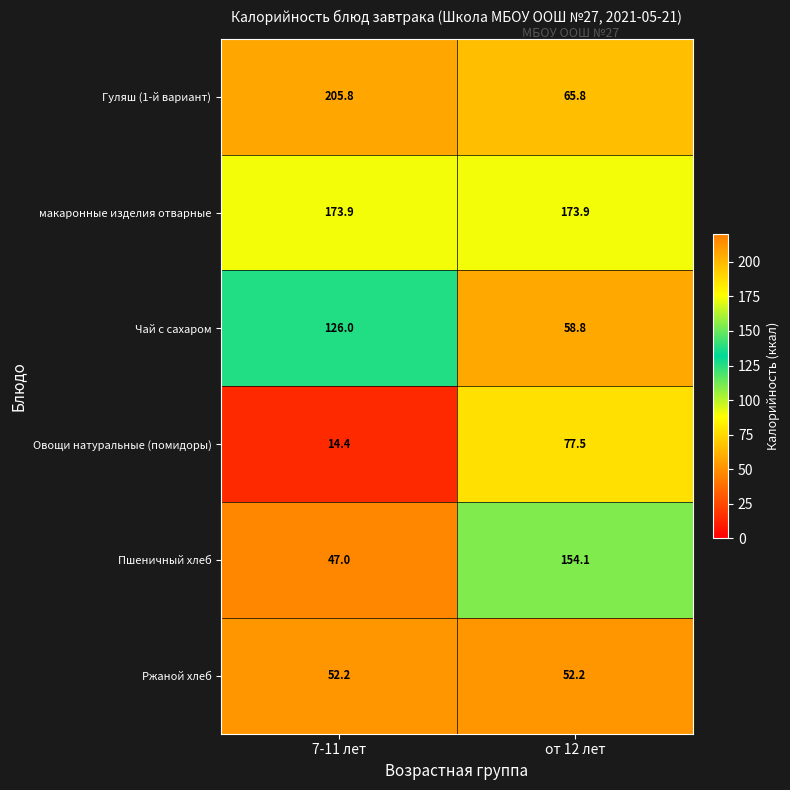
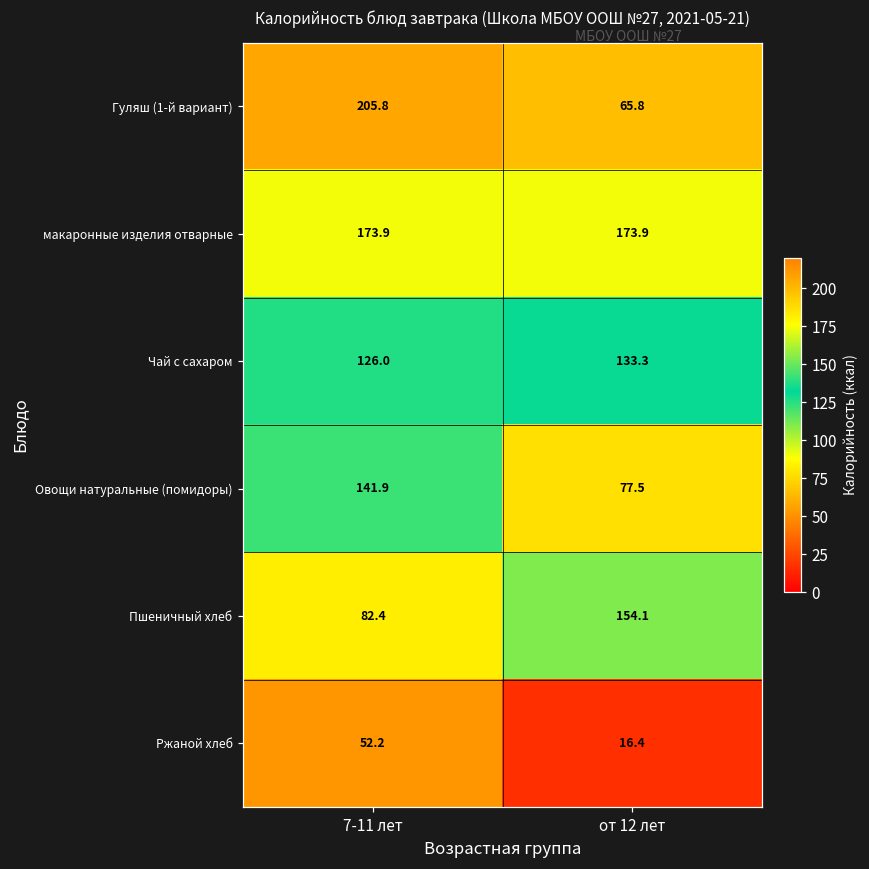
Чай с сахаром, от 12 лет: 58.8 -> 133.3
Овощи натуральные (помидоры), 7-11 лет: 14.4 -> 141.9
Пшеничный хлеб, 7-11 лет: 47.0 -> 82.4
Ржаной хлеб, от 12 лет: 52.2 -> 16.4
